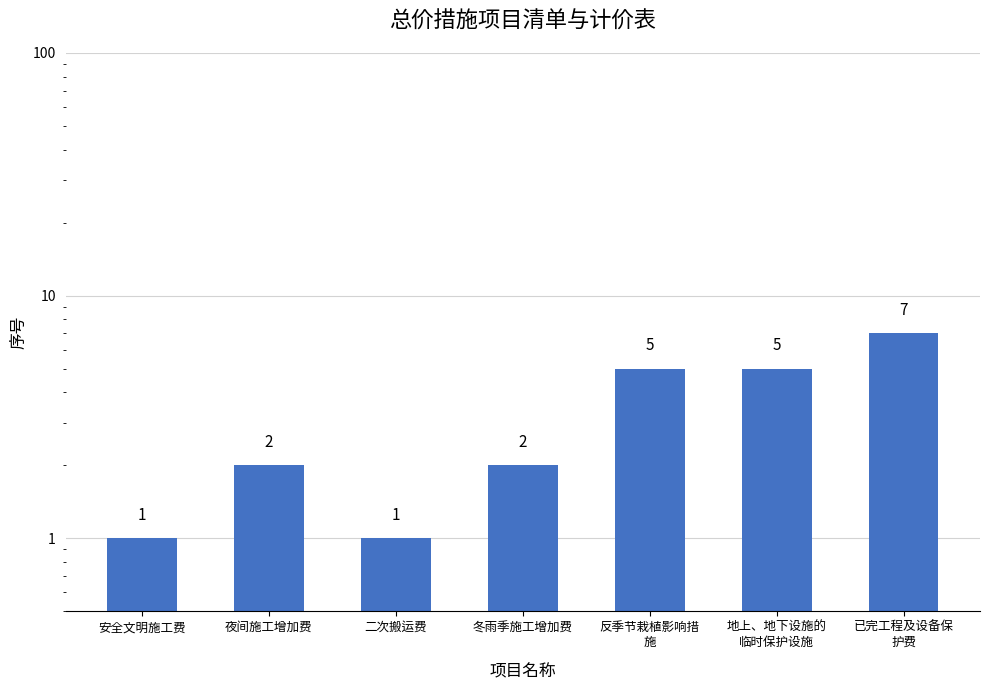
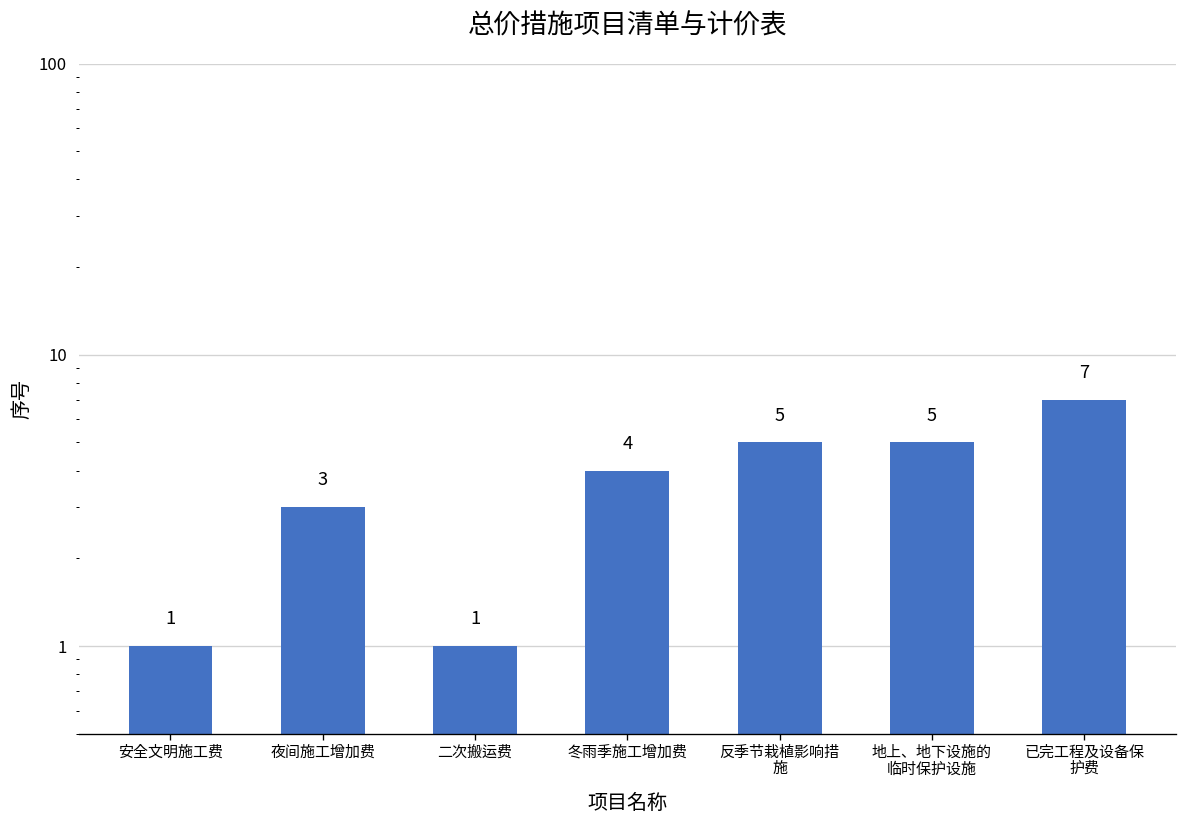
夜间施工增加费: 2 -> 3
冬雨季施工增加费: 2 -> 4
